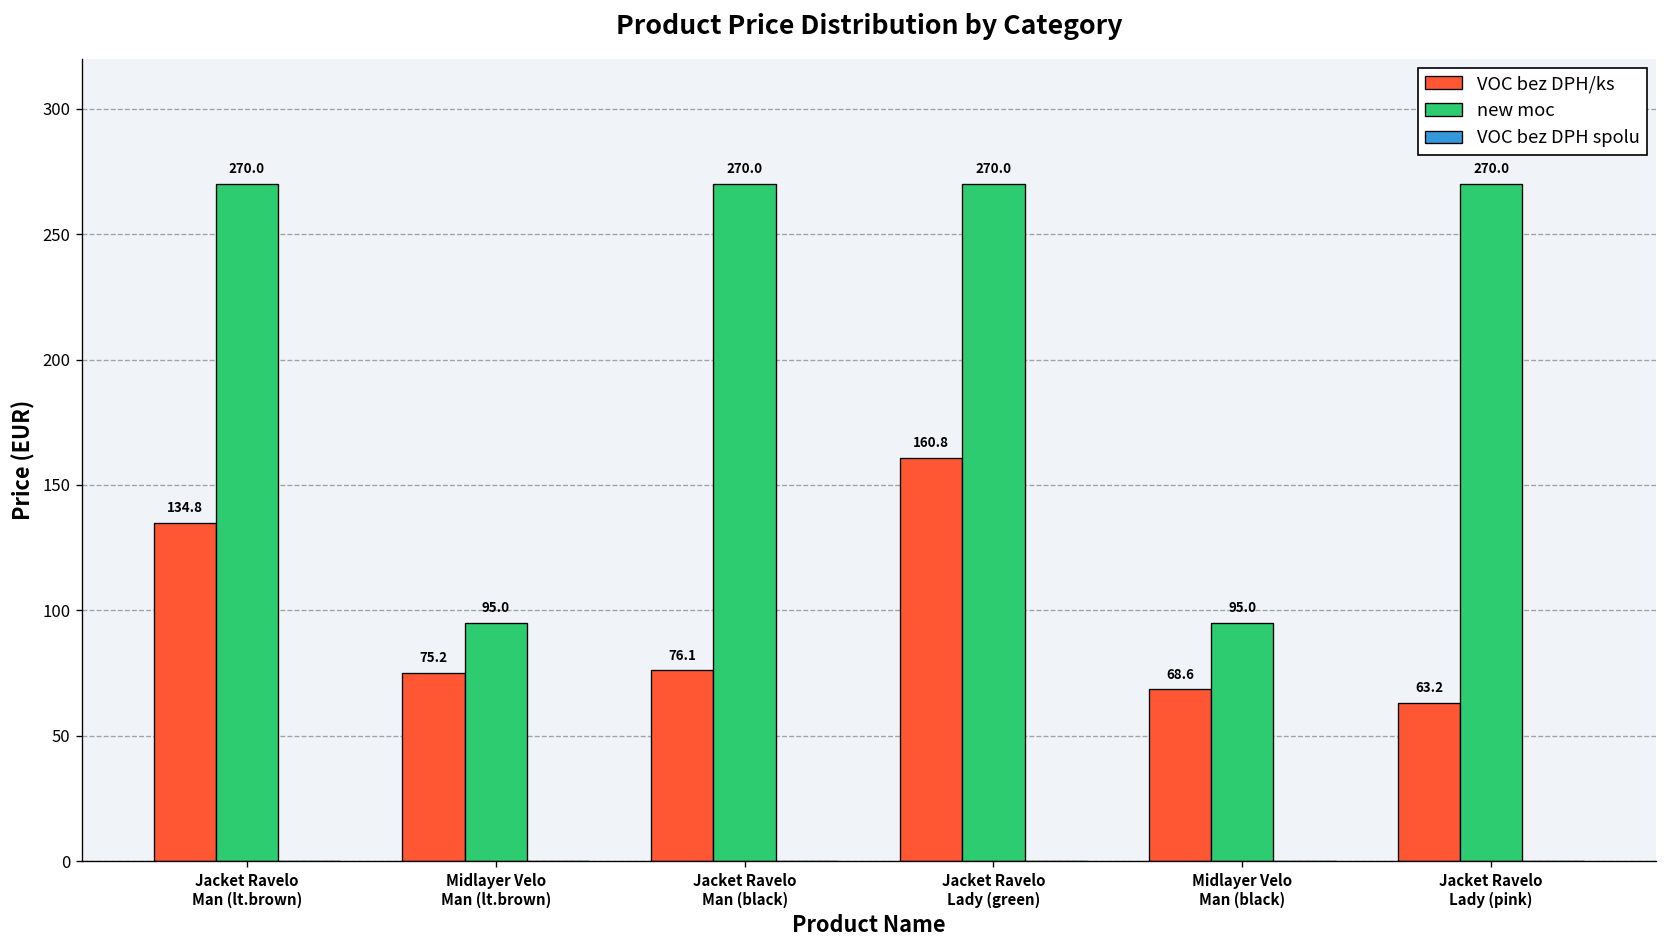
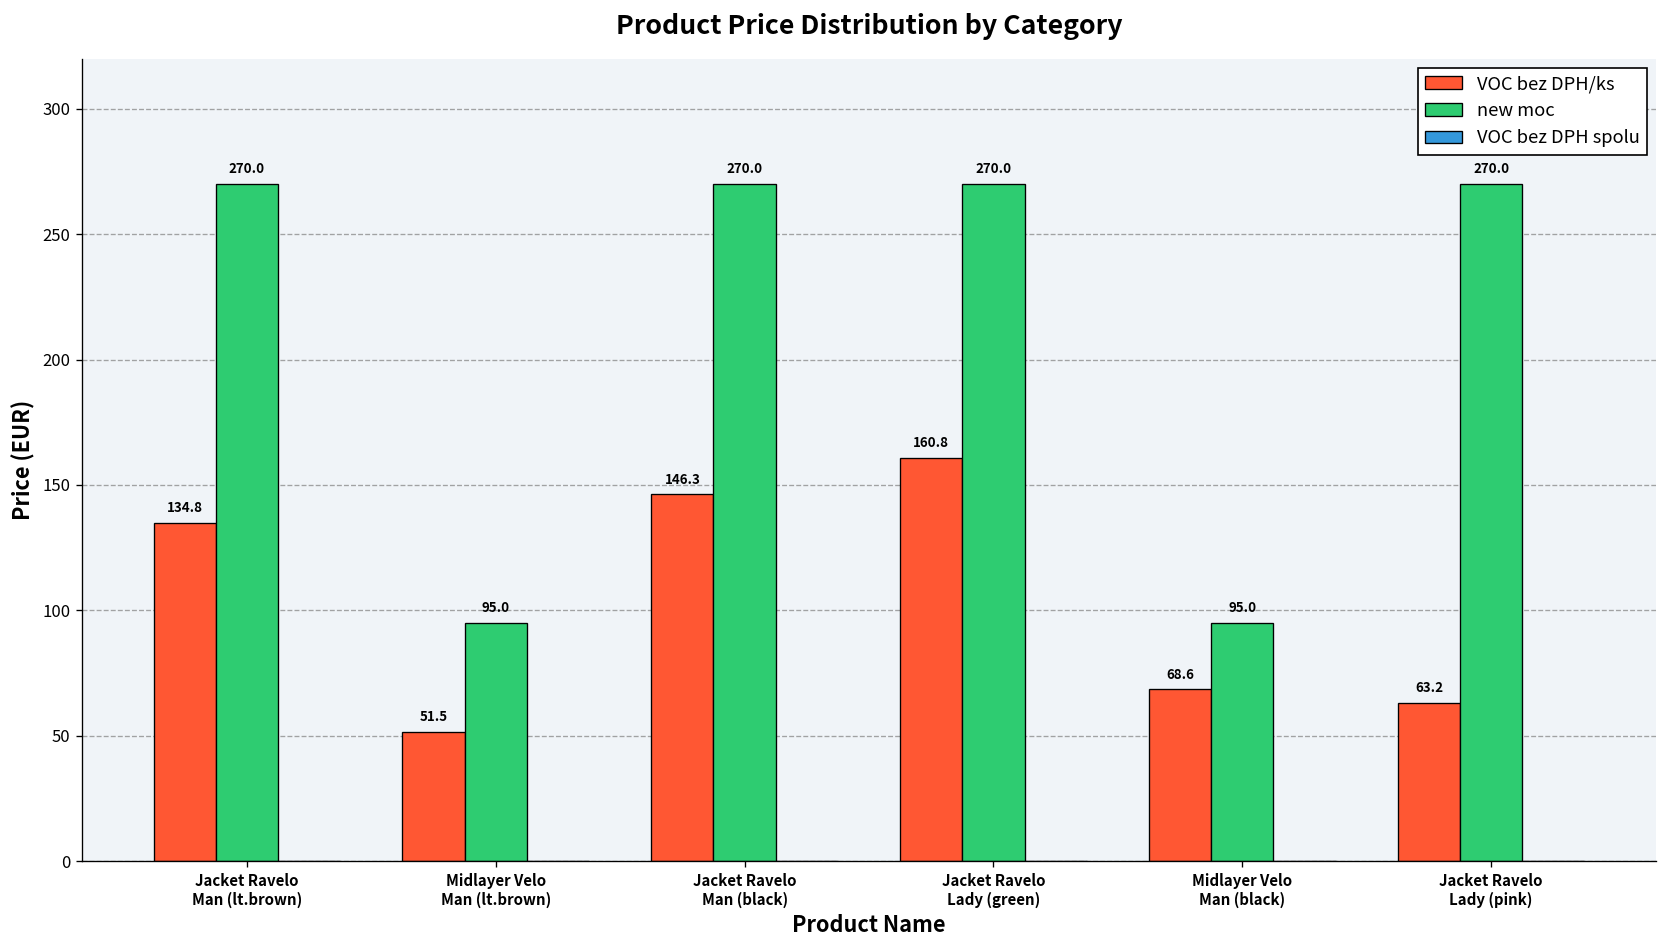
VOC bez DPH/ks, Midlayer Velo Man (lt.brown): 75.2 -> 51.5
VOC bez DPH/ks, Jacket Ravelo Man (black): 76.1 -> 146.3
